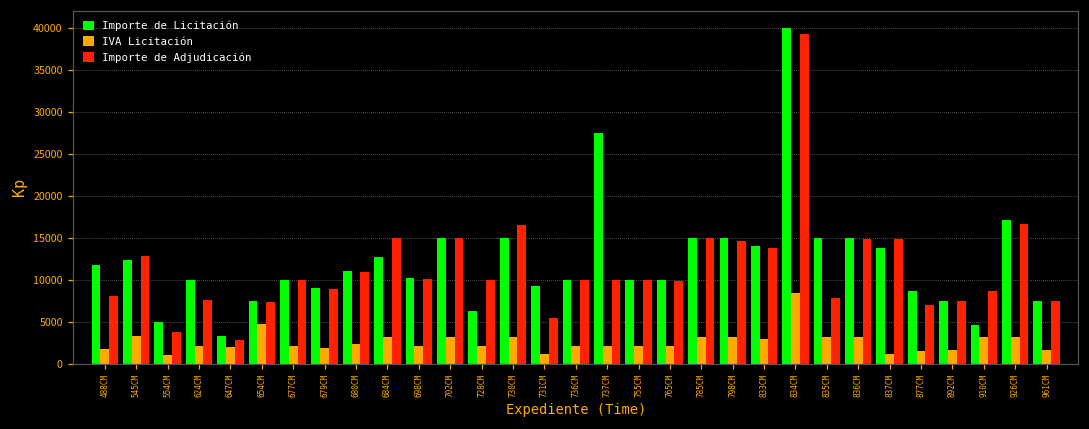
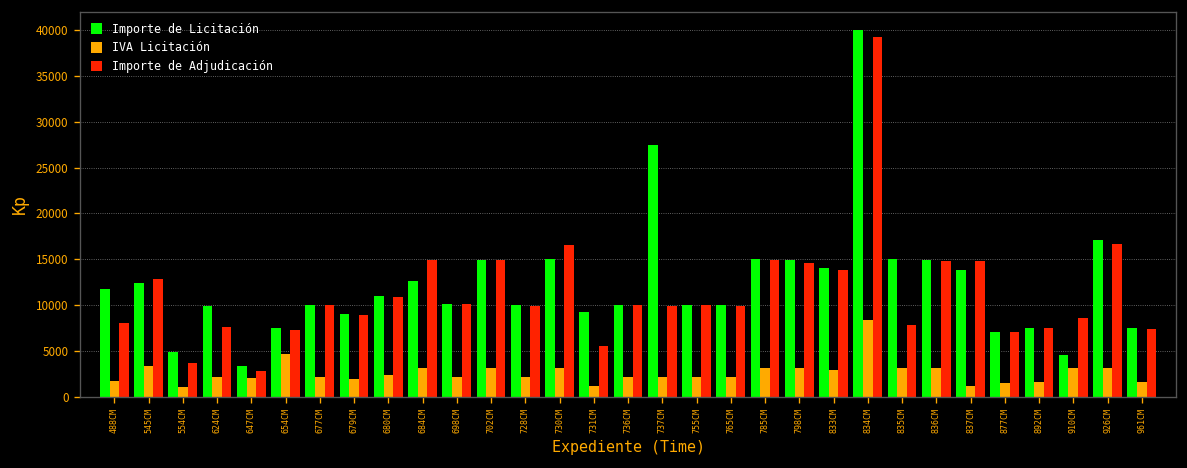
Importe de Licitación, 728CM: 6000 -> 10000
Importe de Licitación, 877CM: 9000 -> 7000
